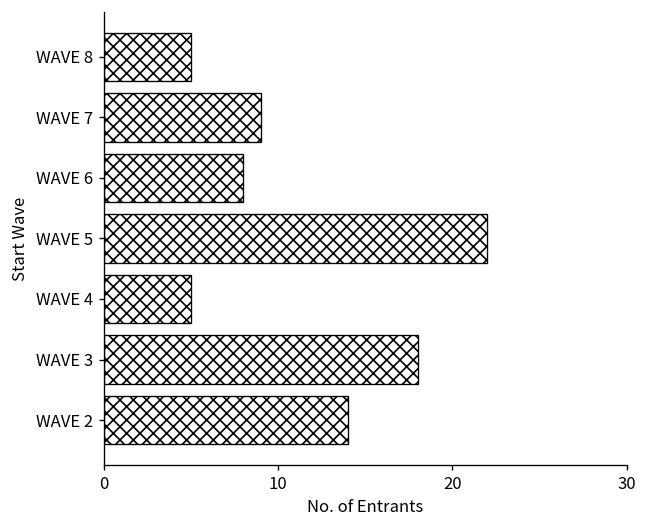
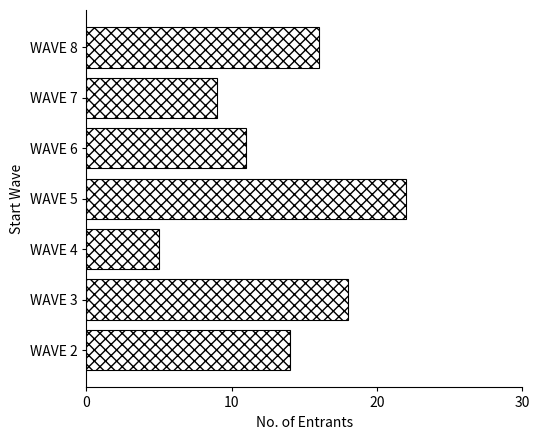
WAVE 8: 5 -> 16
WAVE 6: 8 -> 11
